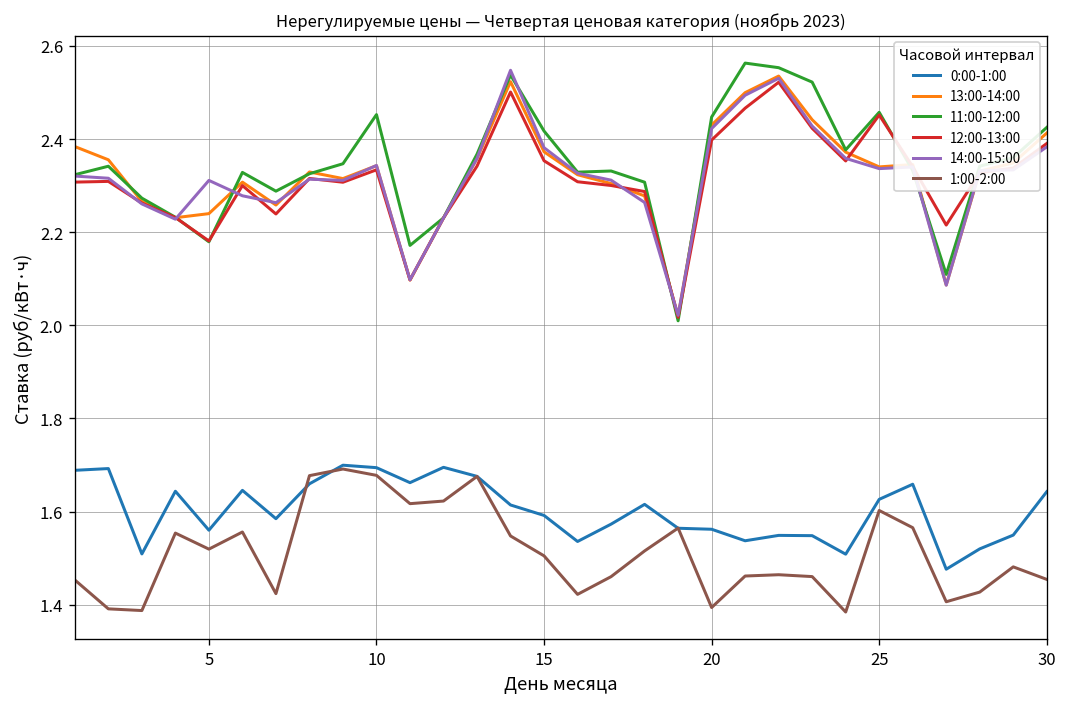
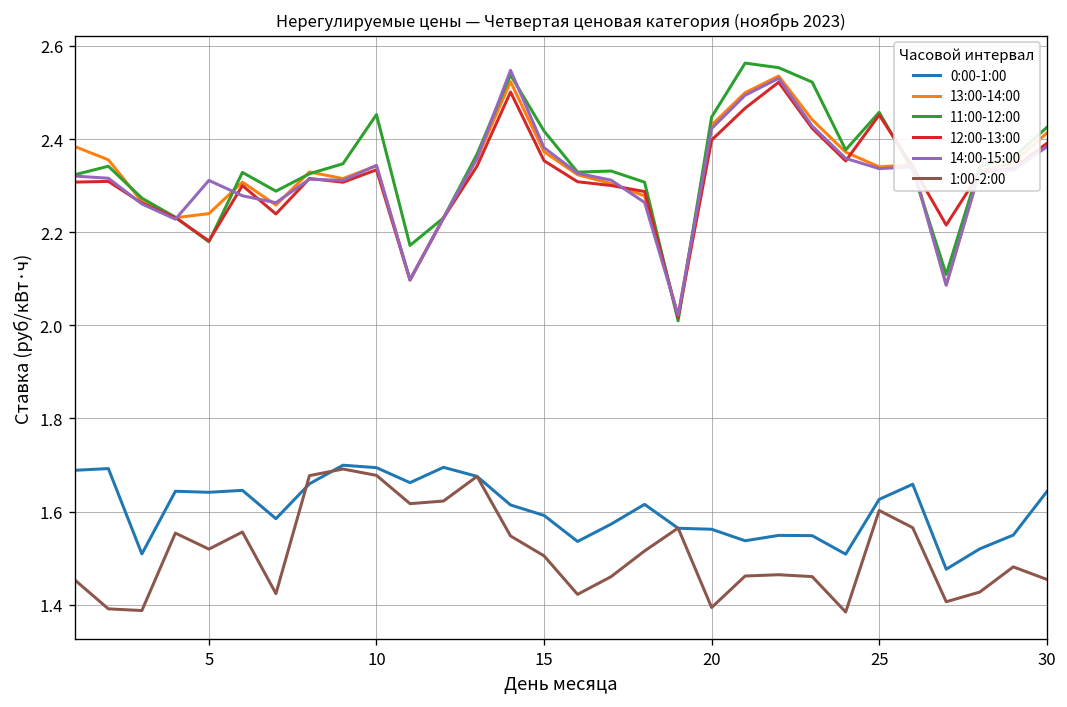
0:00-1:00, 5: 1.56 -> 1.64
